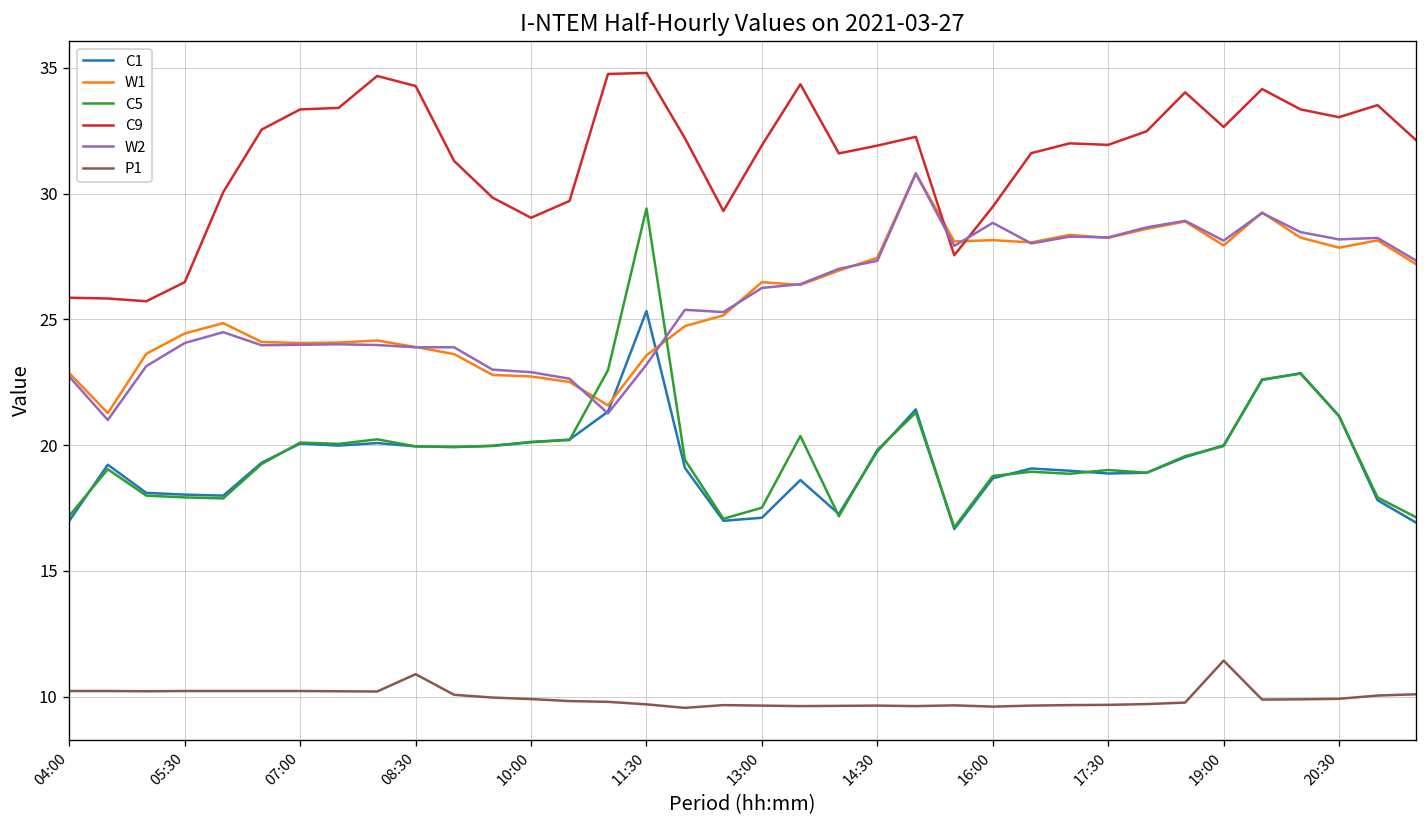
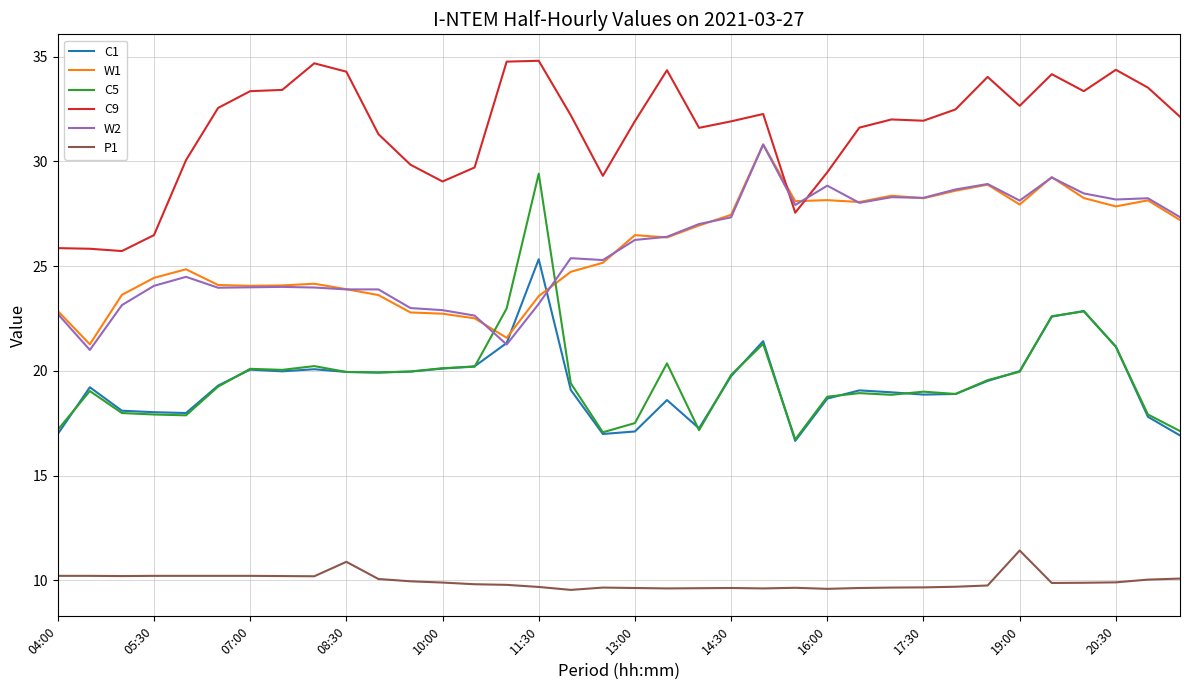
C9, 20:30: 33.0 -> 34.4
